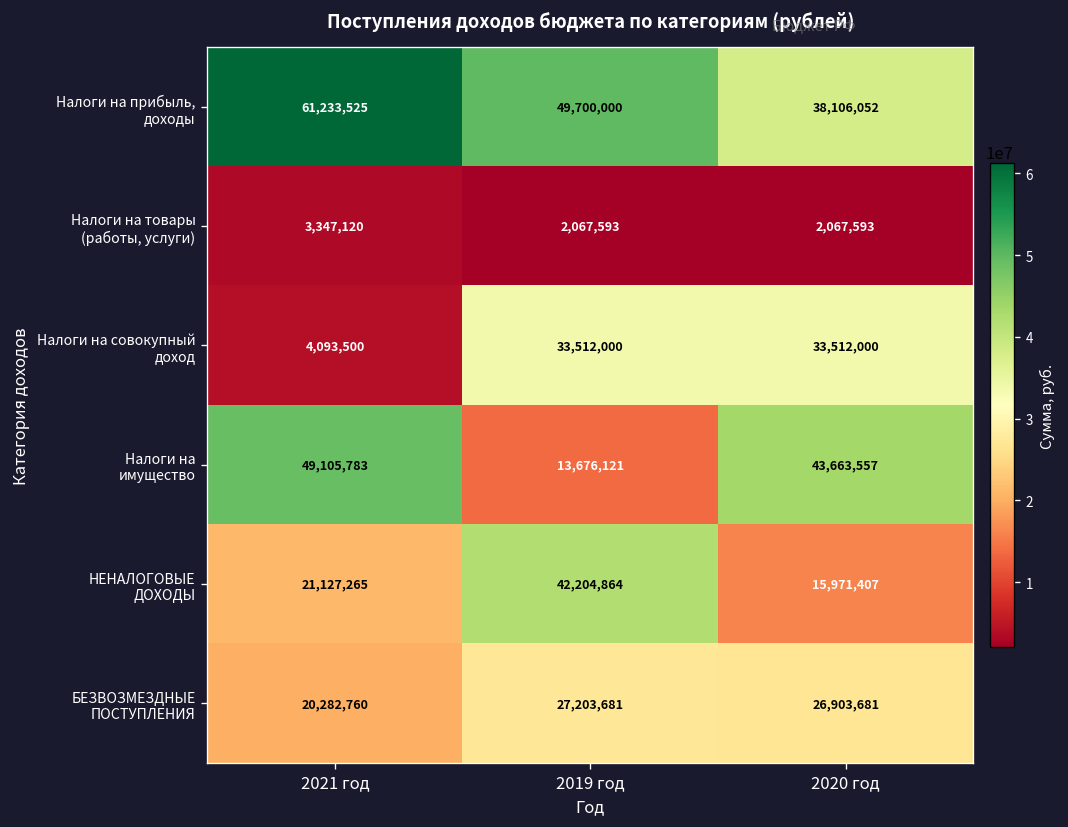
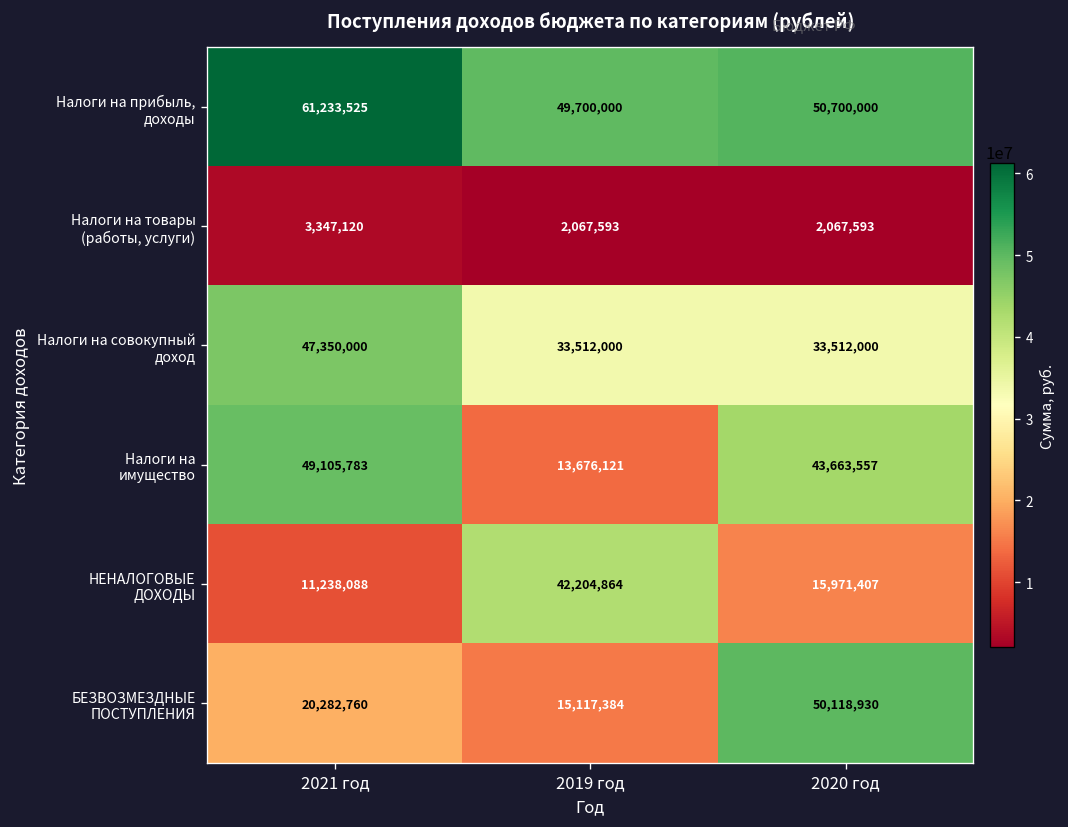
Налоги на прибыль, доходы, 2020 год: 38,106,052 -> 50,700,000
Налоги на совокупный доход, 2021 год: 4,093,500 -> 47,350,000
НЕНАЛОГОВЫЕ ДОХОДЫ, 2021 год: 21,127,265 -> 11,238,088
БЕЗВОЗМЕЗДНЫЕ ПОСТУПЛЕНИЯ, 2019 год: 27,203,681 -> 15,117,384
БЕЗВОЗМЕЗДНЫЕ ПОСТУПЛЕНИЯ, 2020 год: 26,903,681 -> 50,118,930
